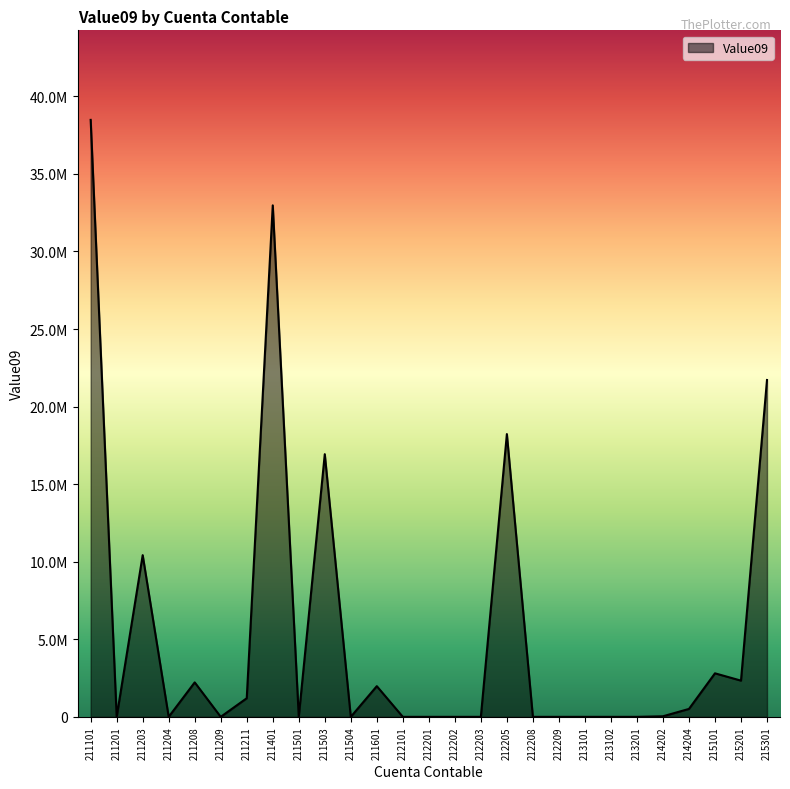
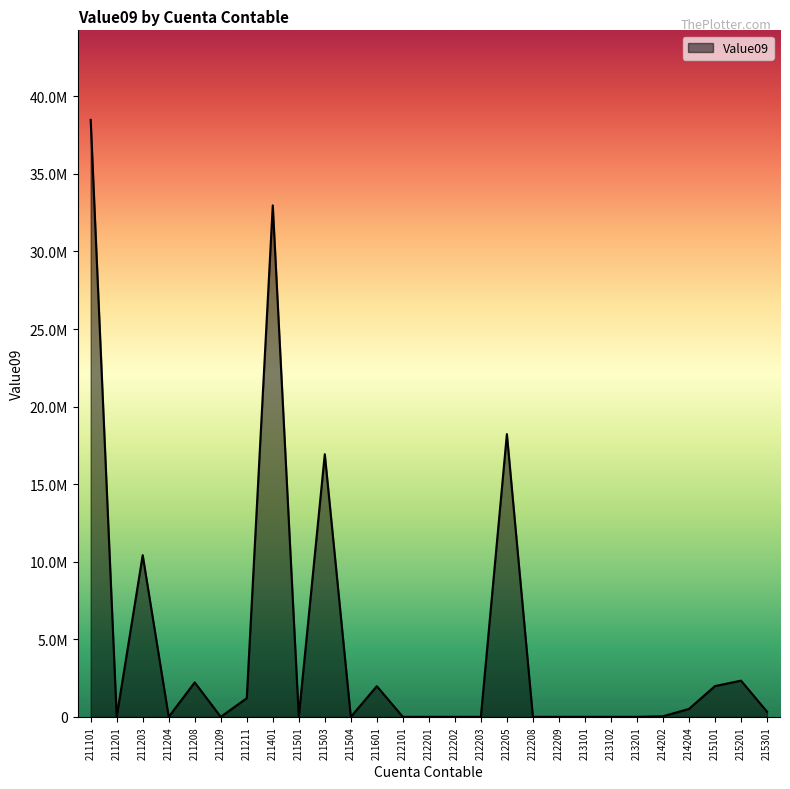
215101: 2800000 -> 2000000
215301: 21700000 -> 300000
